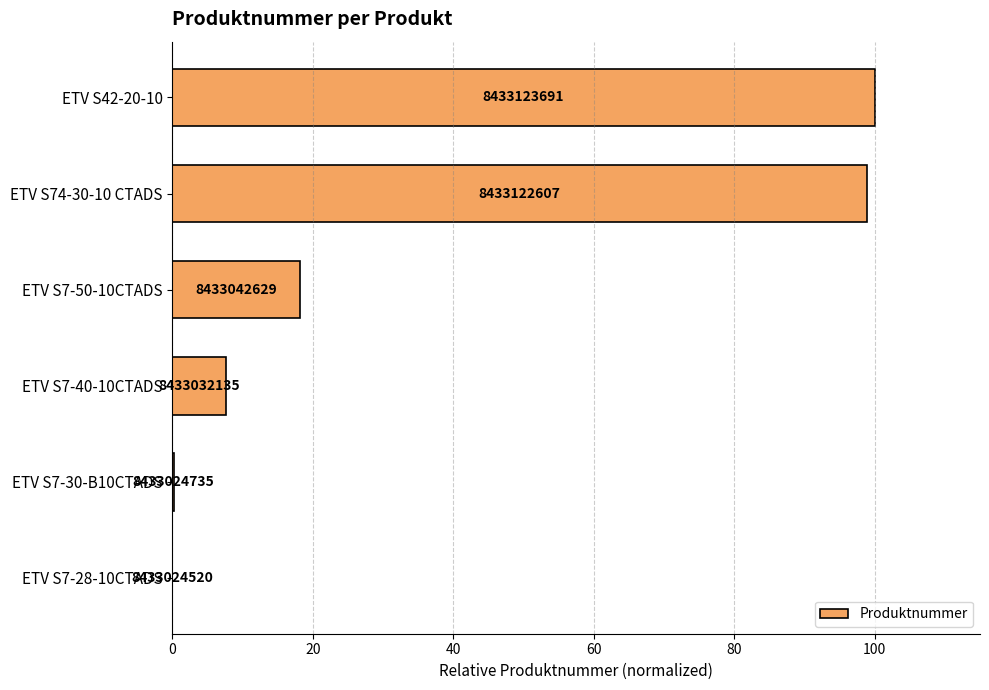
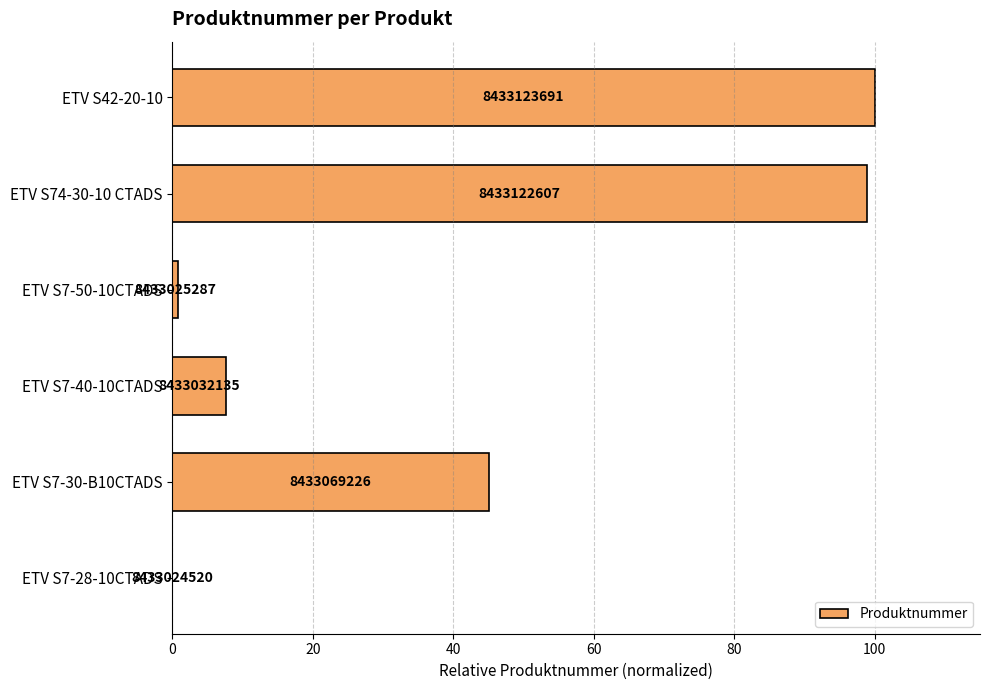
ETV S7-50-10CTADS: 8433042629 -> 8433025287
ETV S7-30-B10CTADS: 8433024735 -> 8433069226
